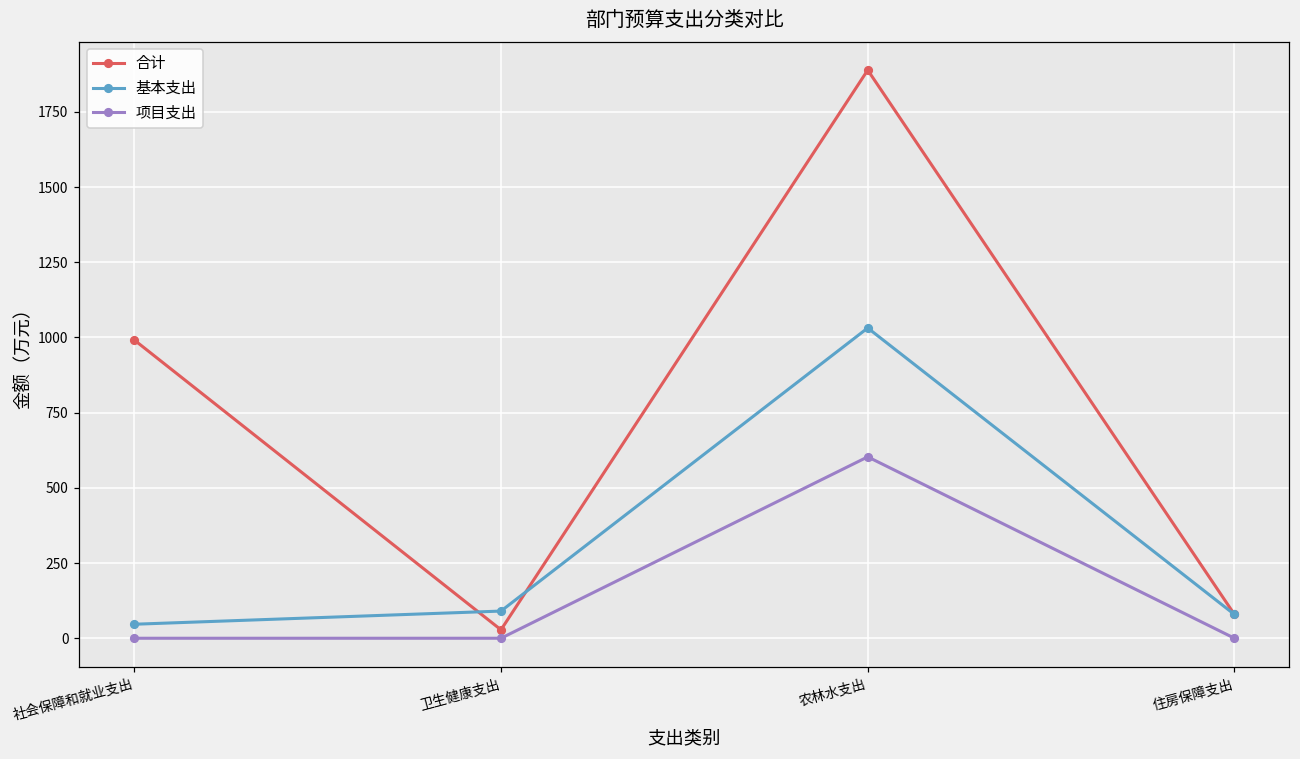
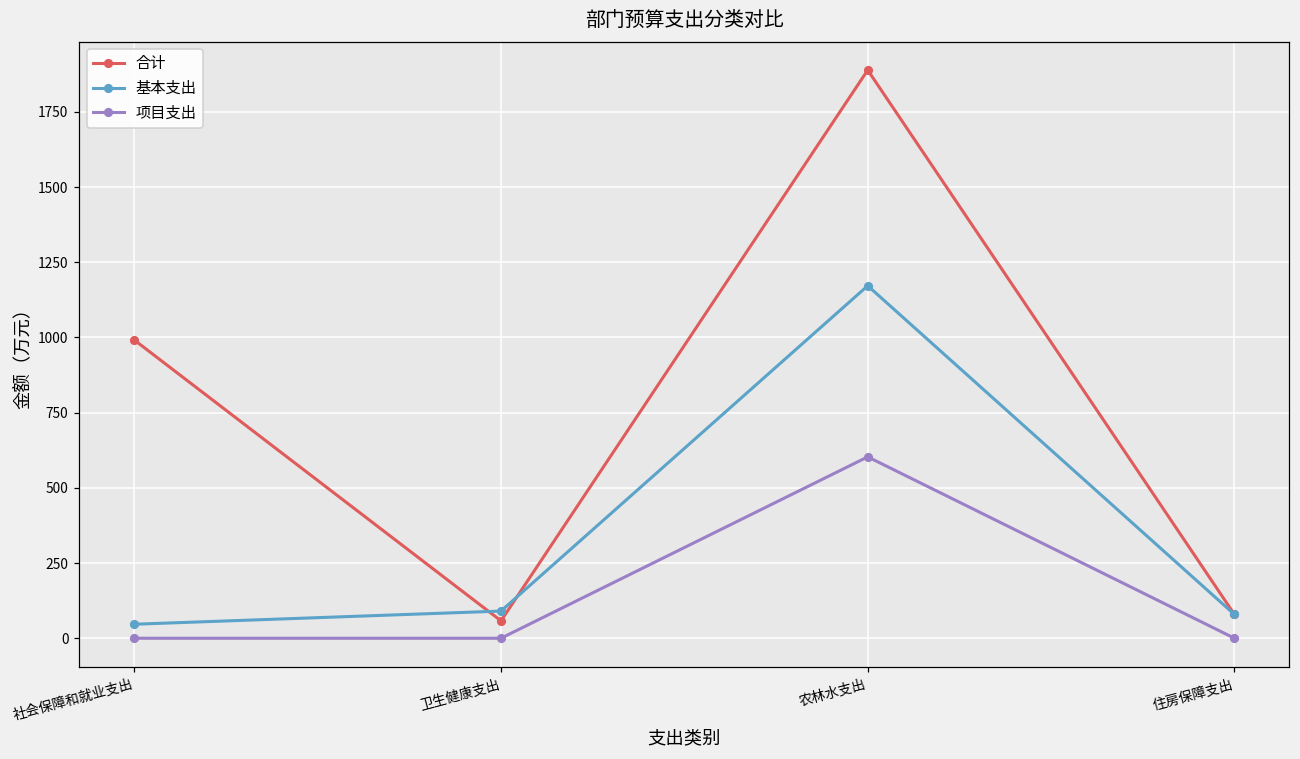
合计, 卫生健康支出: 30 -> 60
基本支出, 农林水支出: 1030 -> 1170
